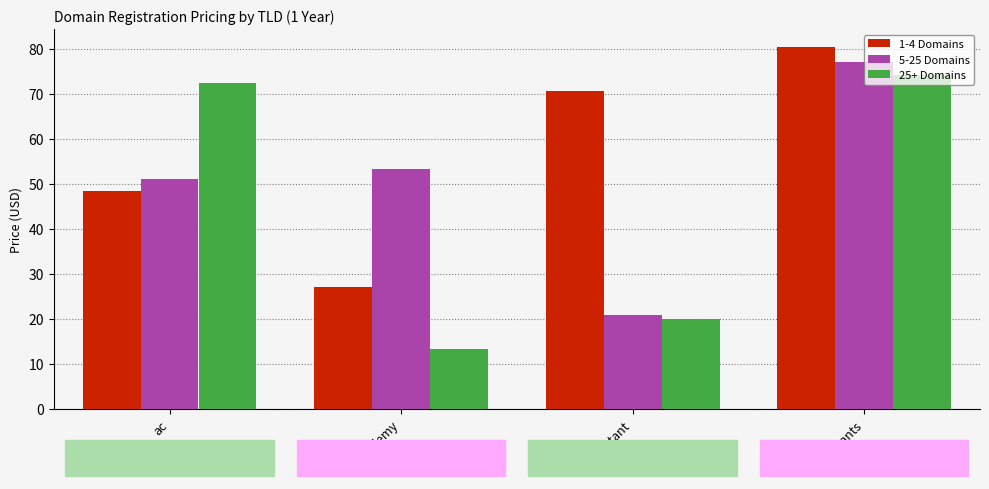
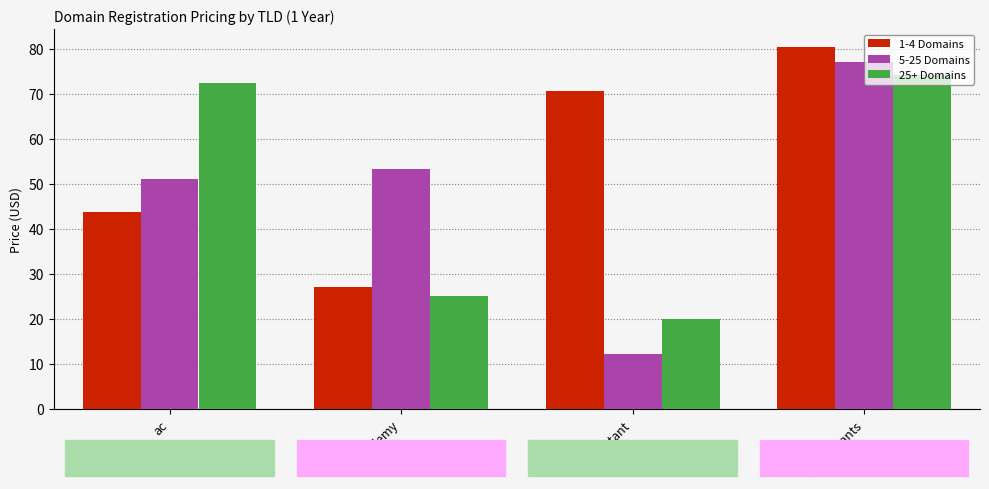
1-4 Domains, ac: 48 -> 44
25+ Domains, academy: 13 -> 25
5-25 Domains, accountant: 21 -> 12
